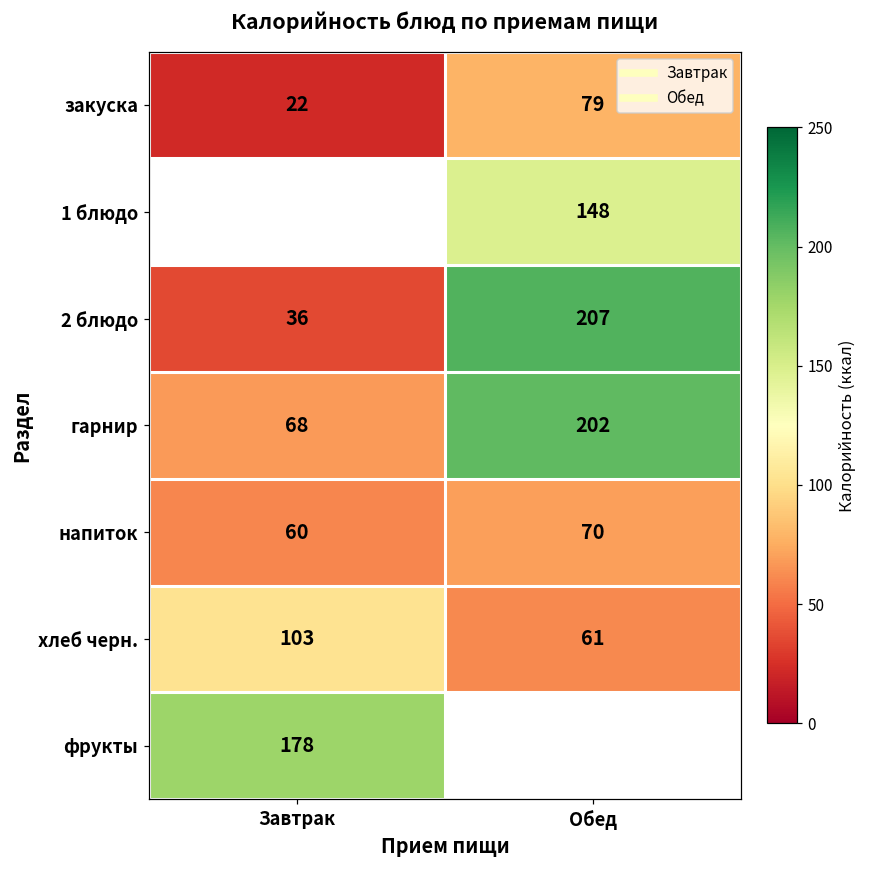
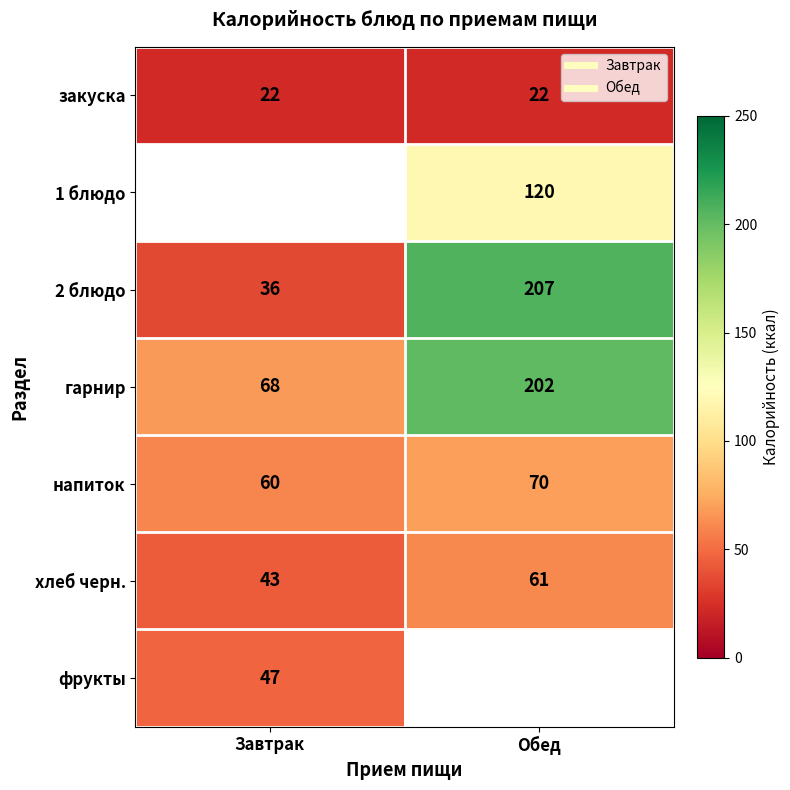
закуска, Обед: 79 -> 22
1 блюдо, Обед: 148 -> 120
хлеб черн., Завтрак: 103 -> 43
фрукты, Завтрак: 178 -> 47
